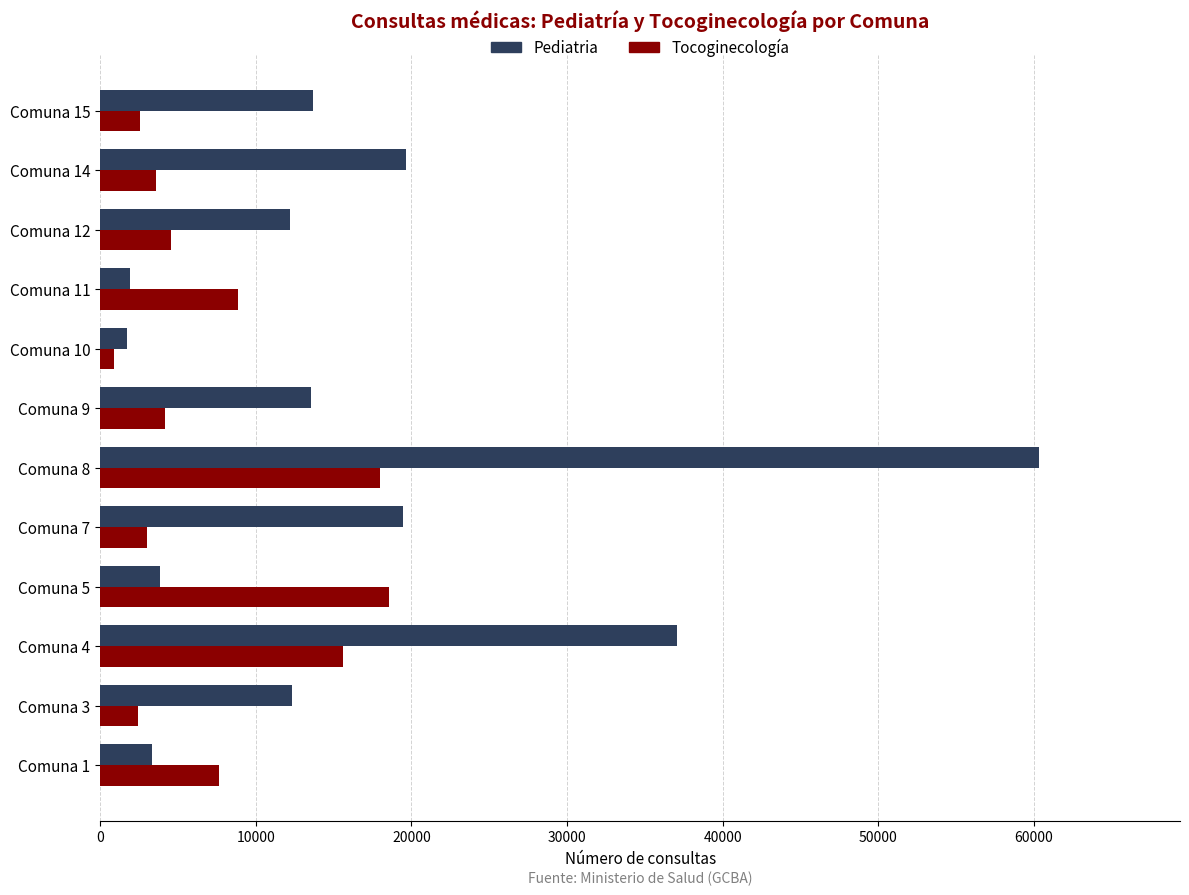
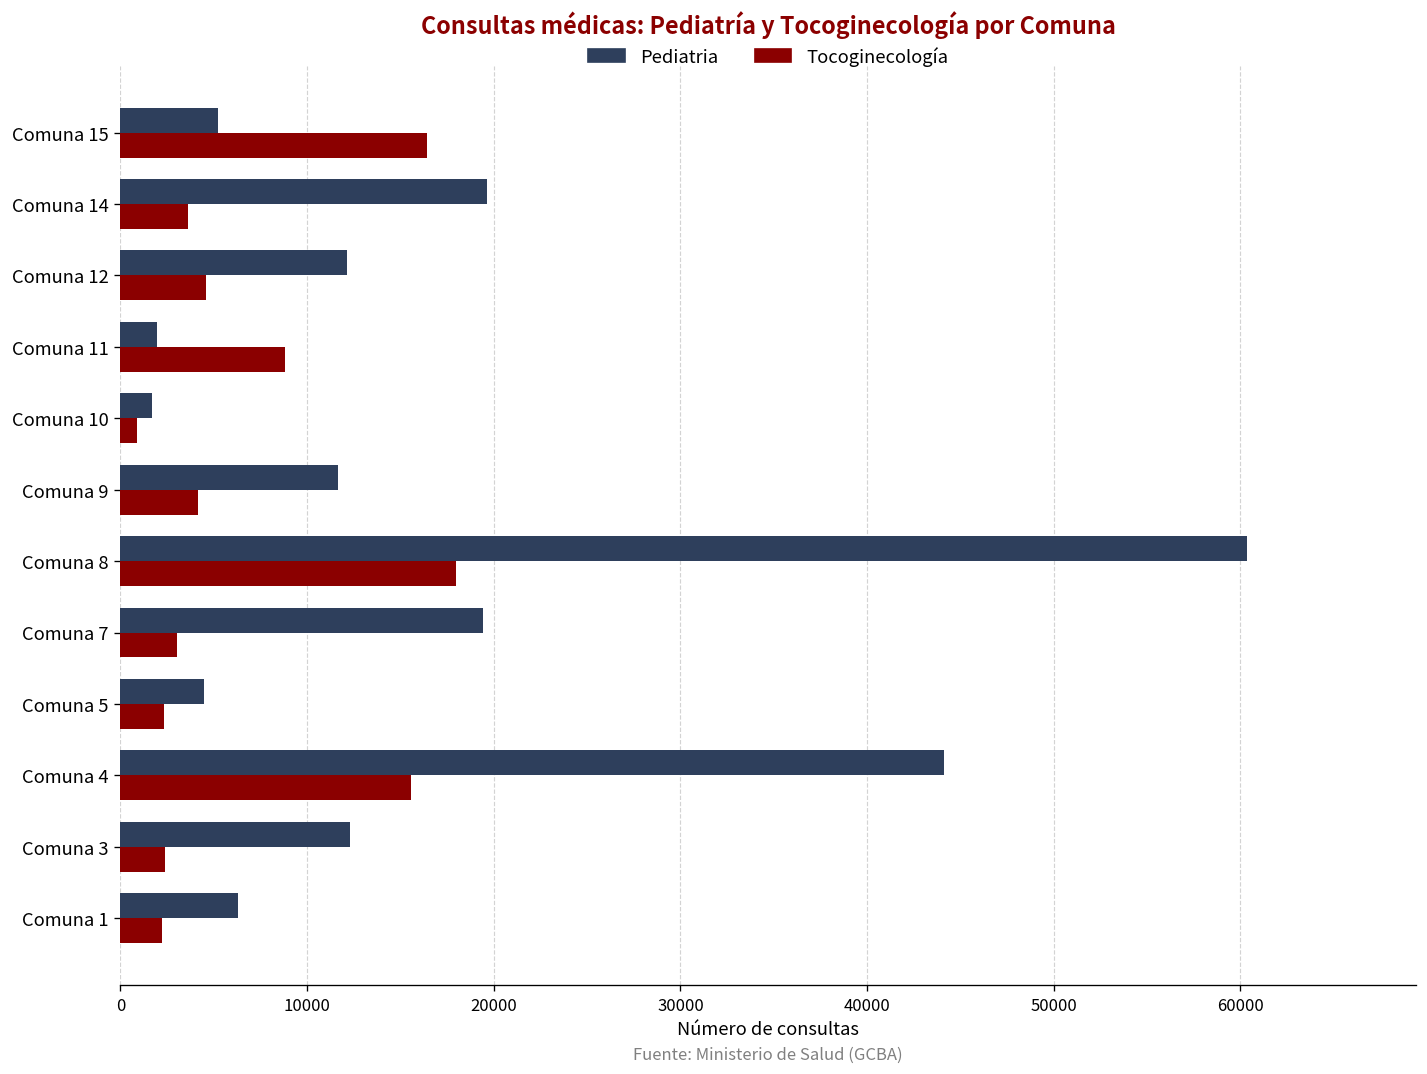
Pediatria, Comuna 15: 13700 -> 5200
Tocoginecología, Comuna 15: 2500 -> 16400
Pediatria, Comuna 9: 13600 -> 11600
Pediatria, Comuna 5: 3800 -> 4500
Tocoginecología, Comuna 5: 18600 -> 2300
Pediatria, Comuna 4: 37100 -> 44100
Pediatria, Comuna 1: 3300 -> 6300
Tocoginecología, Comuna 1: 7600 -> 2200
